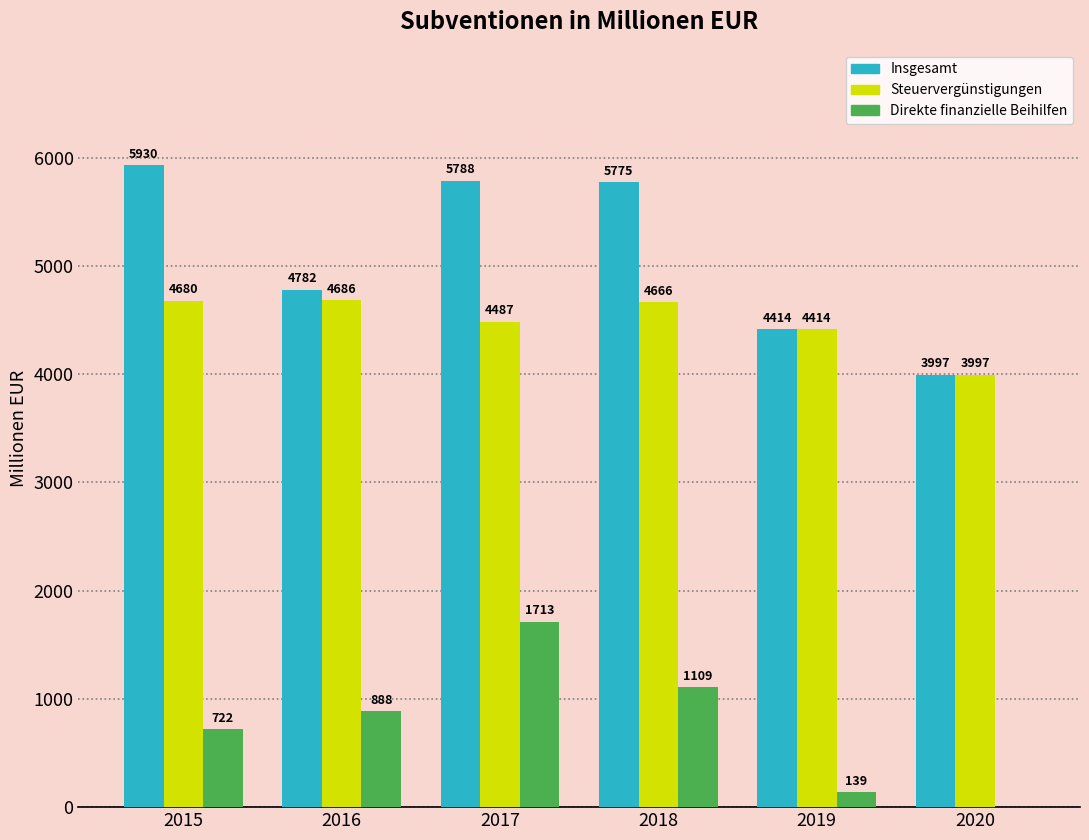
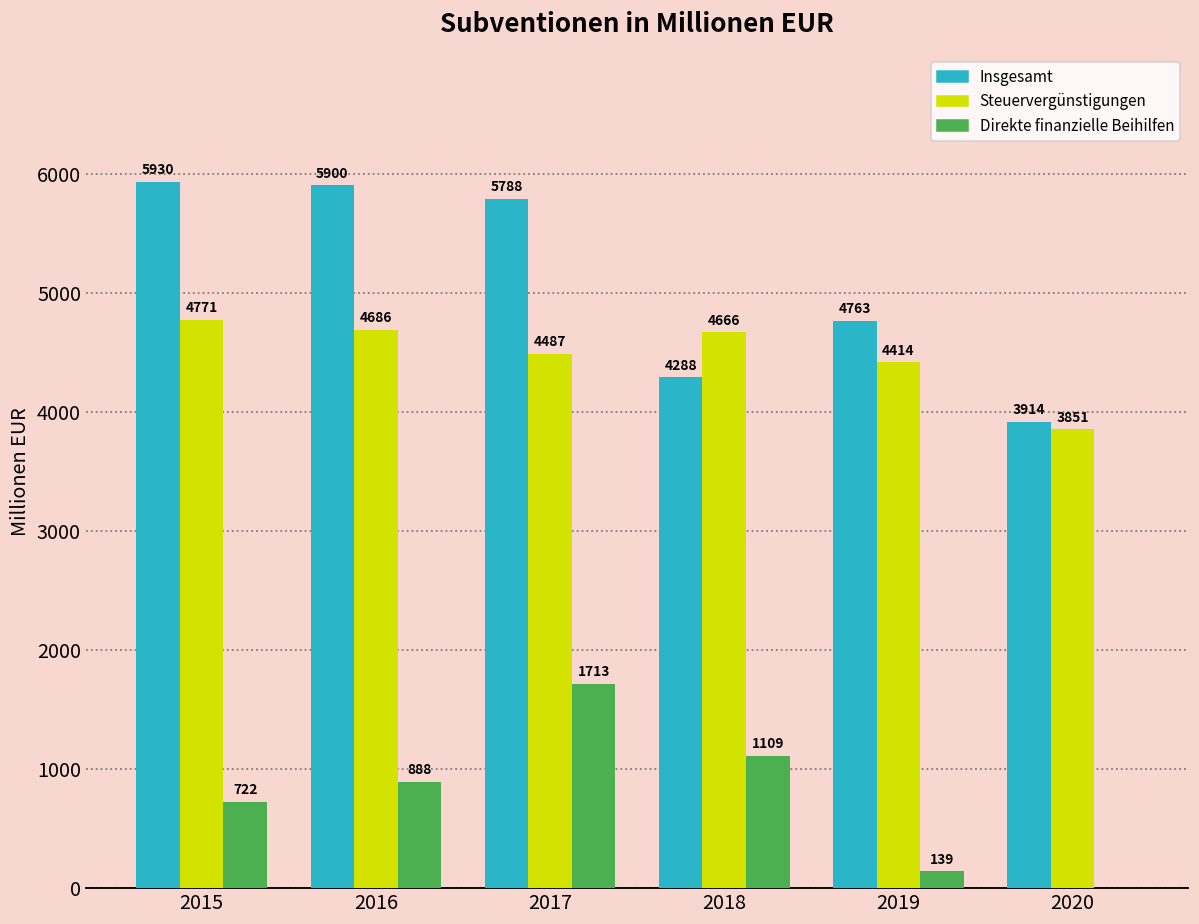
Steuervergünstigungen, 2015: 4680 -> 4771
Insgesamt, 2016: 4782 -> 5900
Insgesamt, 2018: 5775 -> 4288
Insgesamt, 2019: 4414 -> 4763
Insgesamt, 2020: 3997 -> 3914
Steuervergünstigungen, 2020: 3997 -> 3851
